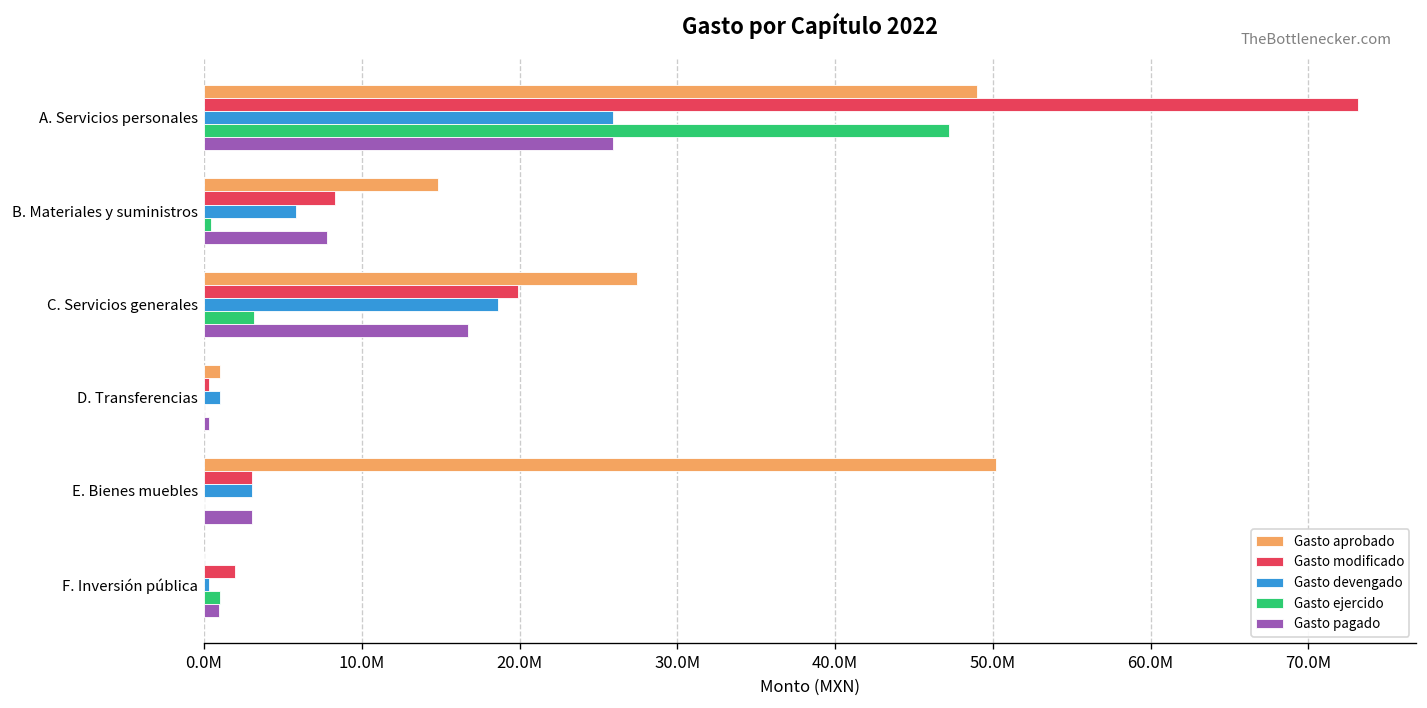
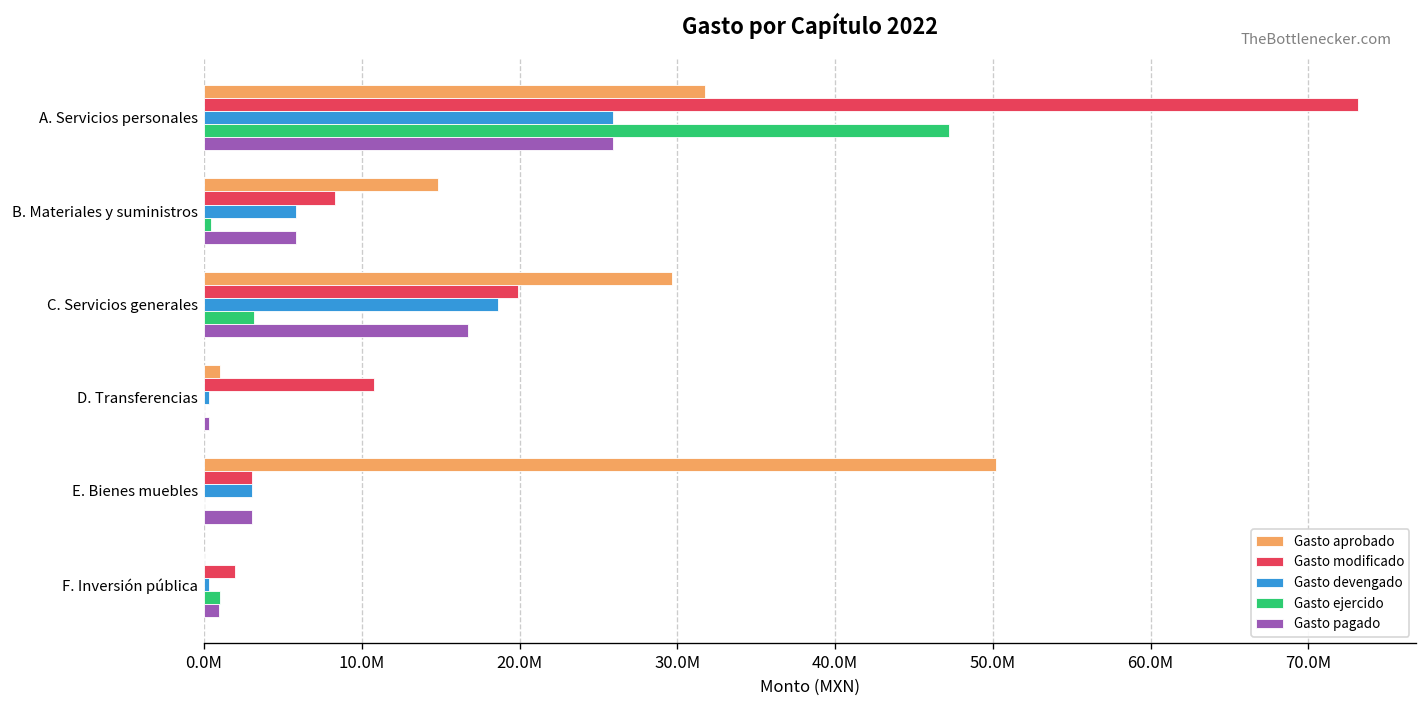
Gasto aprobado, A. Servicios personales: 49000000 -> 31800000
Gasto pagado, B. Materiales y suministros: 7800000 -> 5800000
Gasto aprobado, C. Servicios generales: 27400000 -> 29700000
Gasto modificado, D. Transferencias: 300000 -> 10800000
Gasto devengado, D. Transferencias: 1000000 -> 300000
